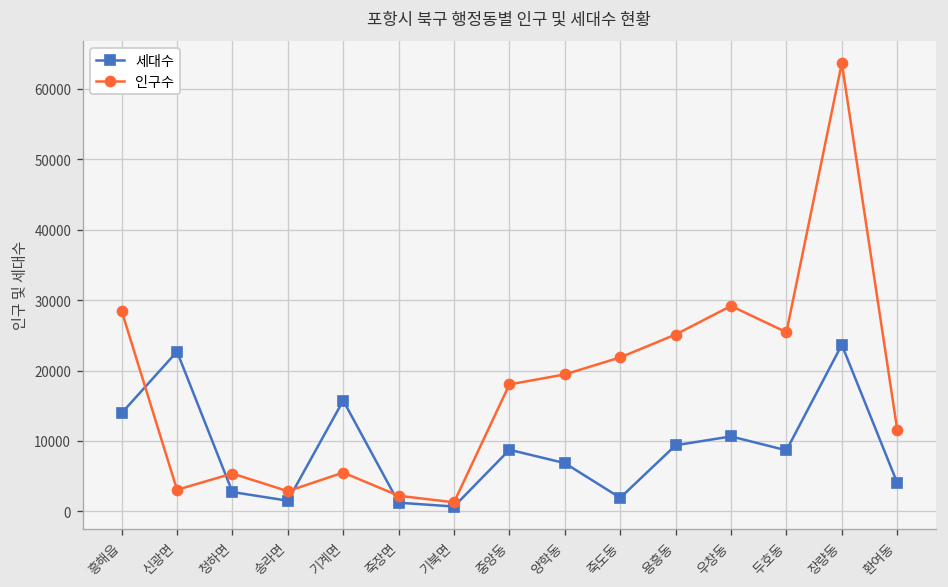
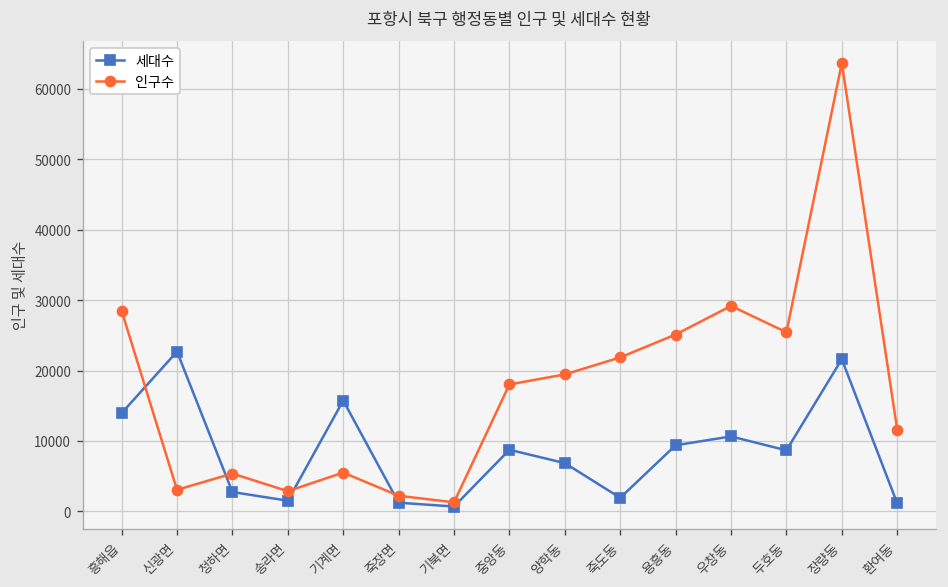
세대수, 장량동: 24000 -> 22000
세대수, 환여동: 4000 -> 1000
